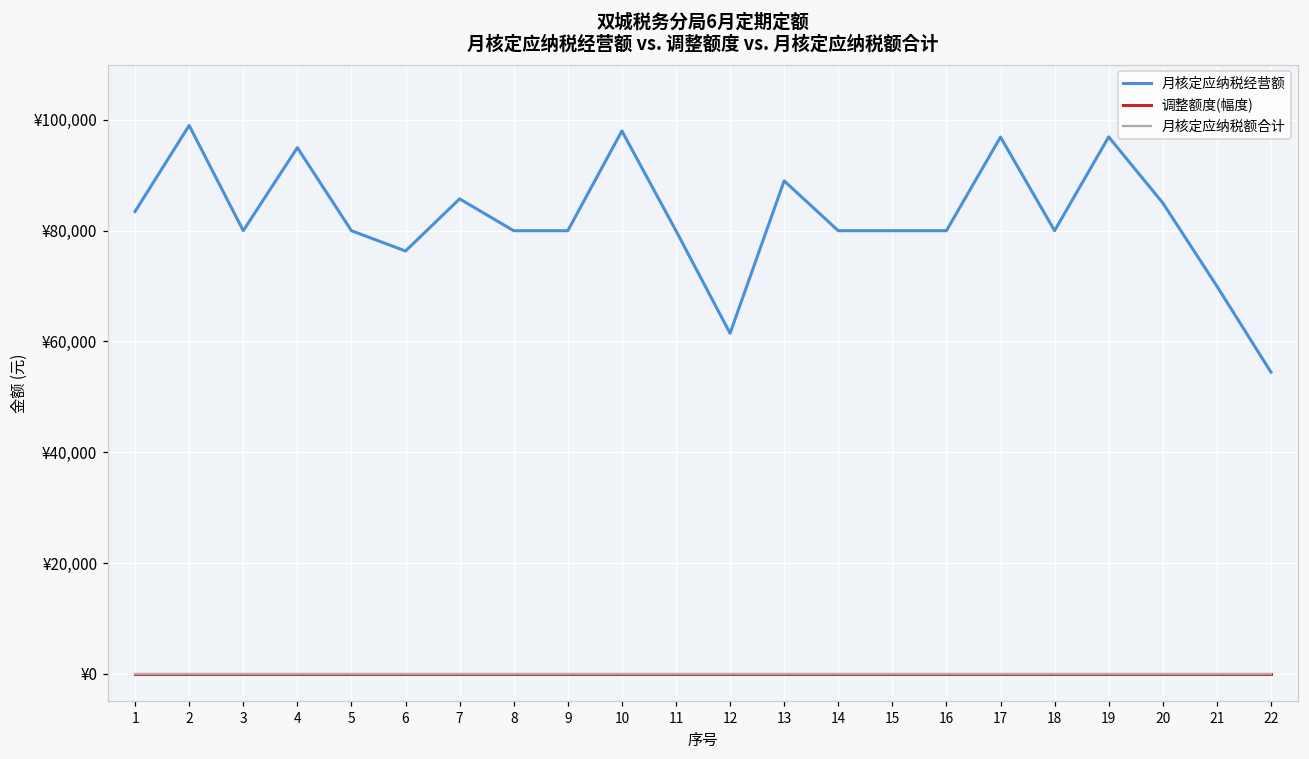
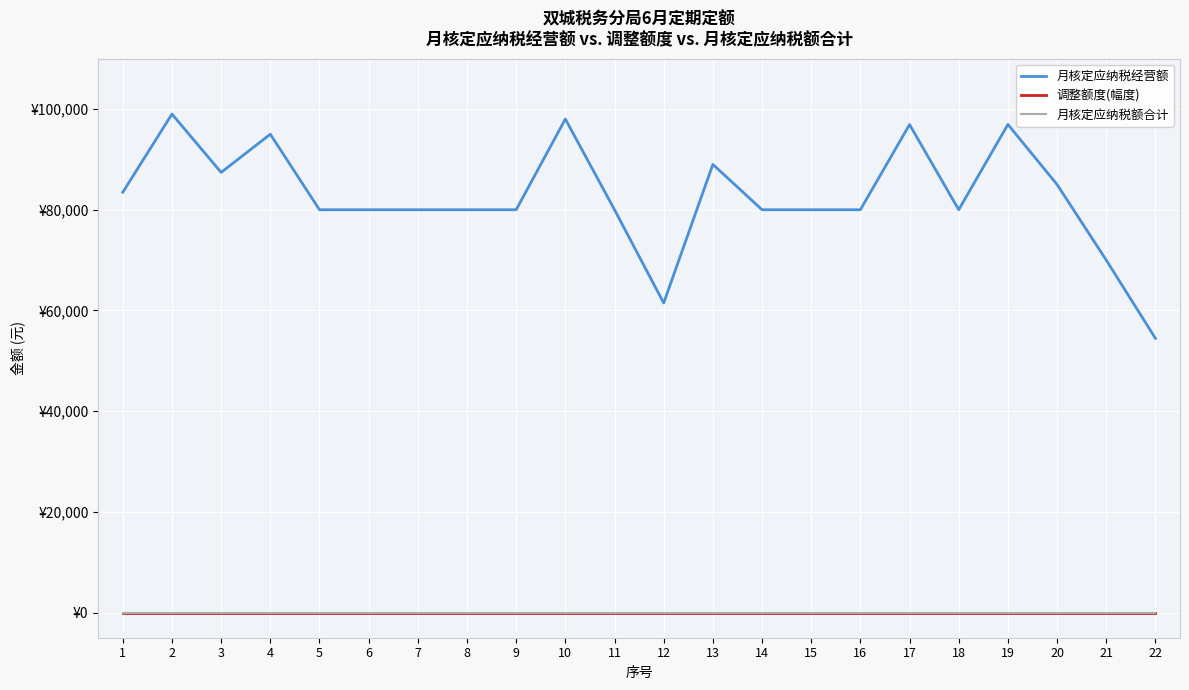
月核定应纳税经营额, 3: ¥80,000 -> ¥87,000
月核定应纳税经营额, 6: ¥76,000 -> ¥80,000
月核定应纳税经营额, 7: ¥86,000 -> ¥80,000
